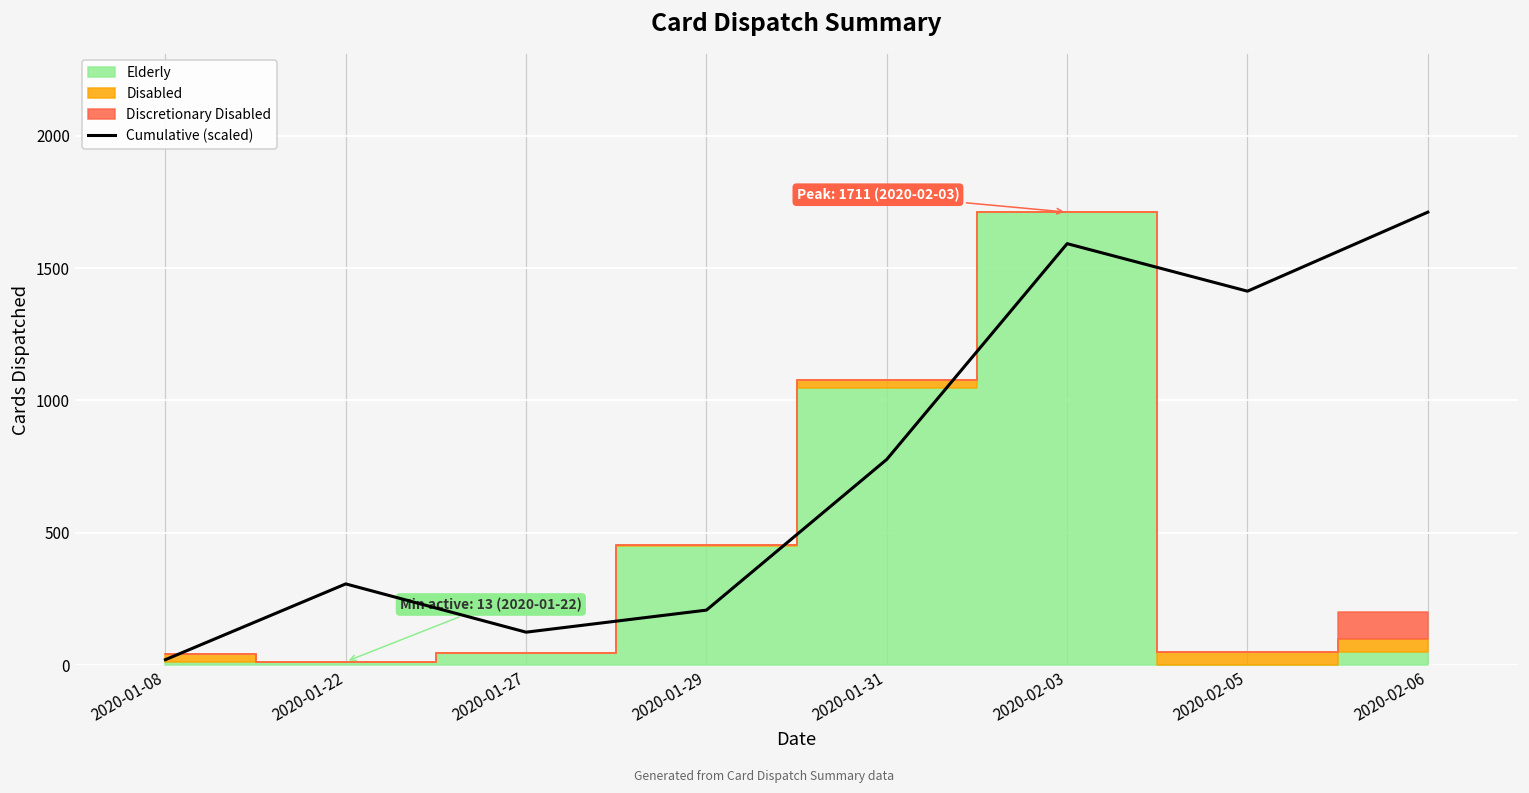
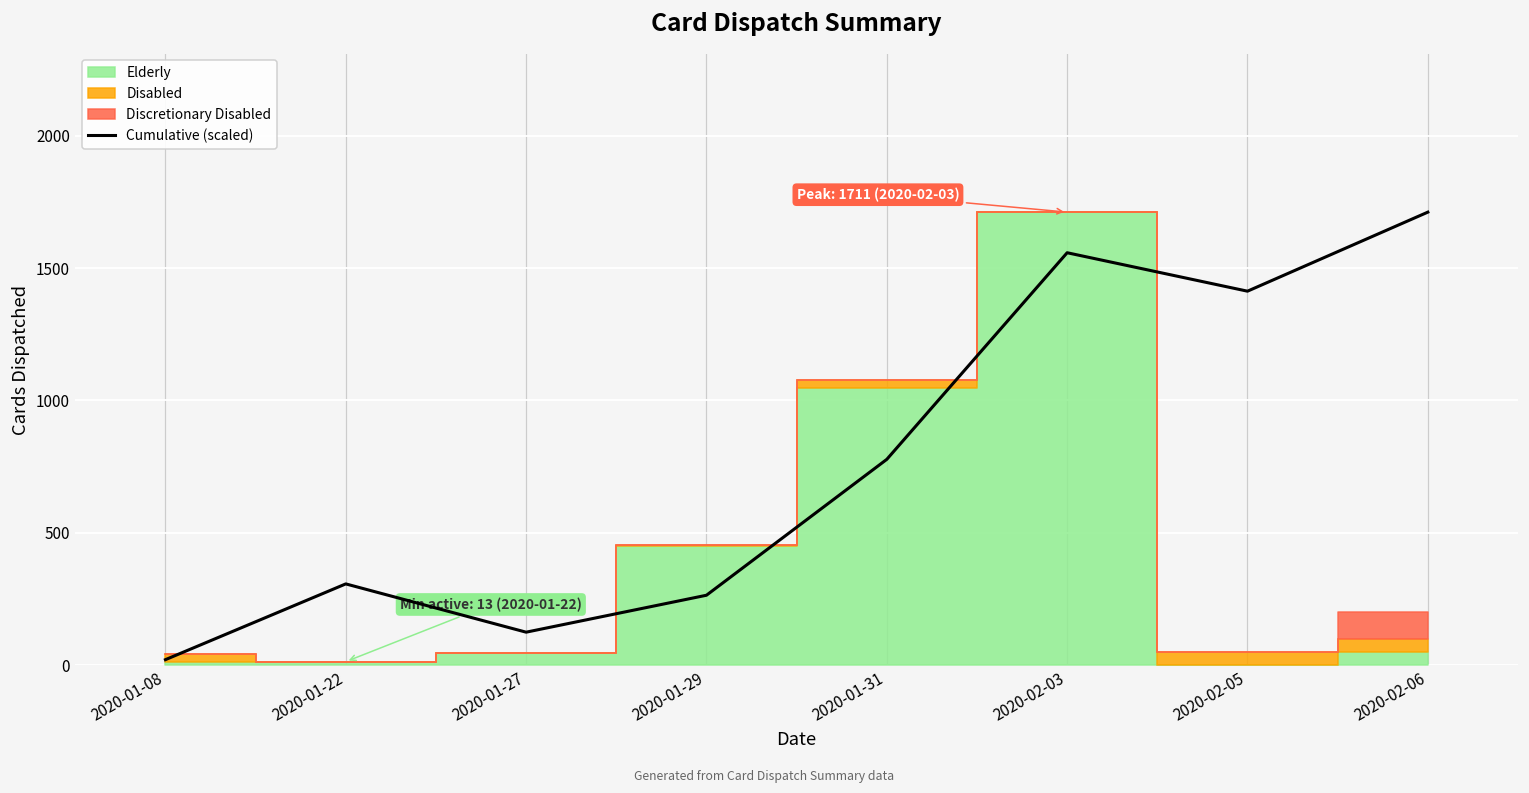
Cumulative (scaled), 2020-01-29: 210 -> 260
Cumulative (scaled), 2020-02-03: 1590 -> 1560
